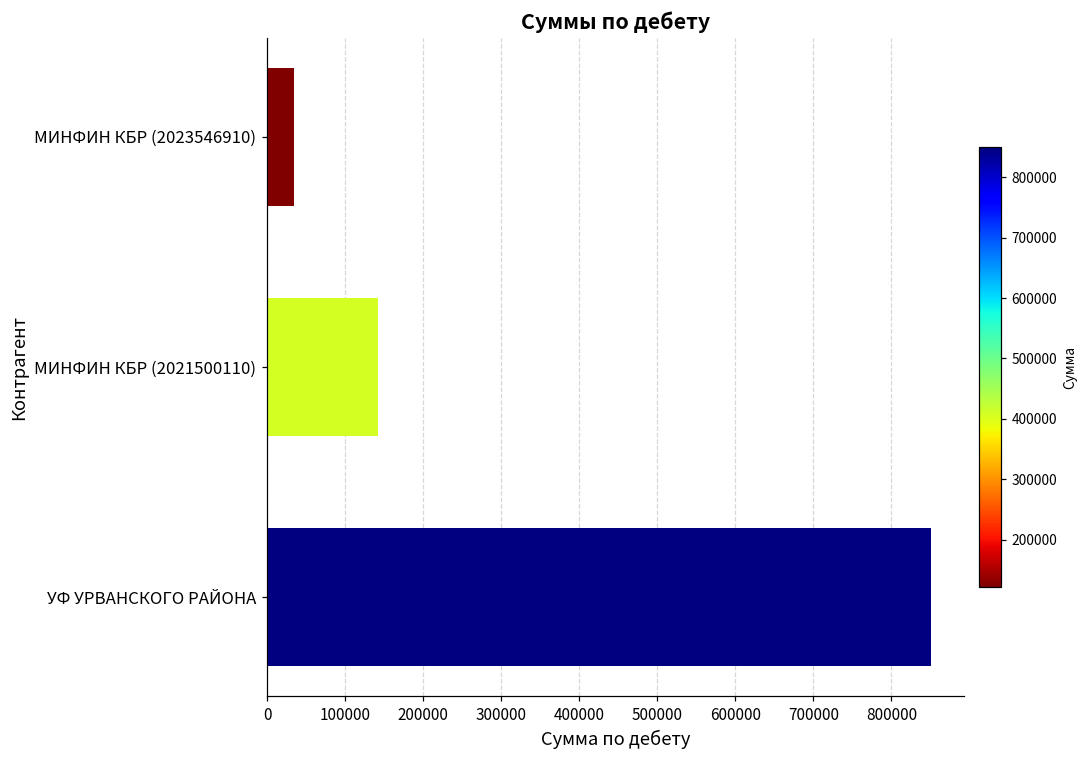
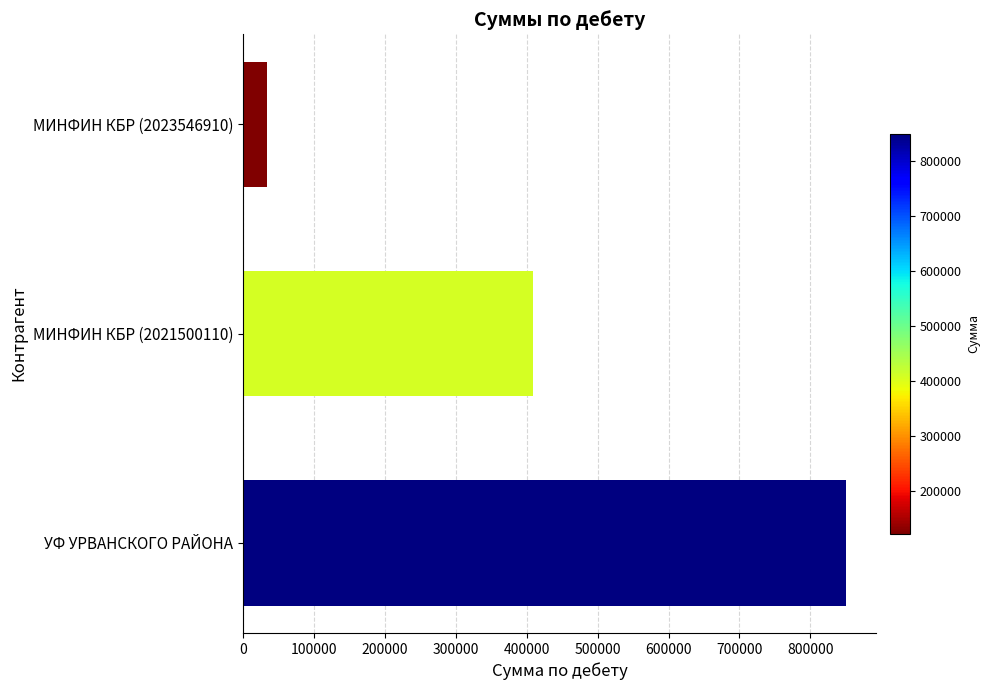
МИНФИН КБР (2021500110): 140000 -> 410000
